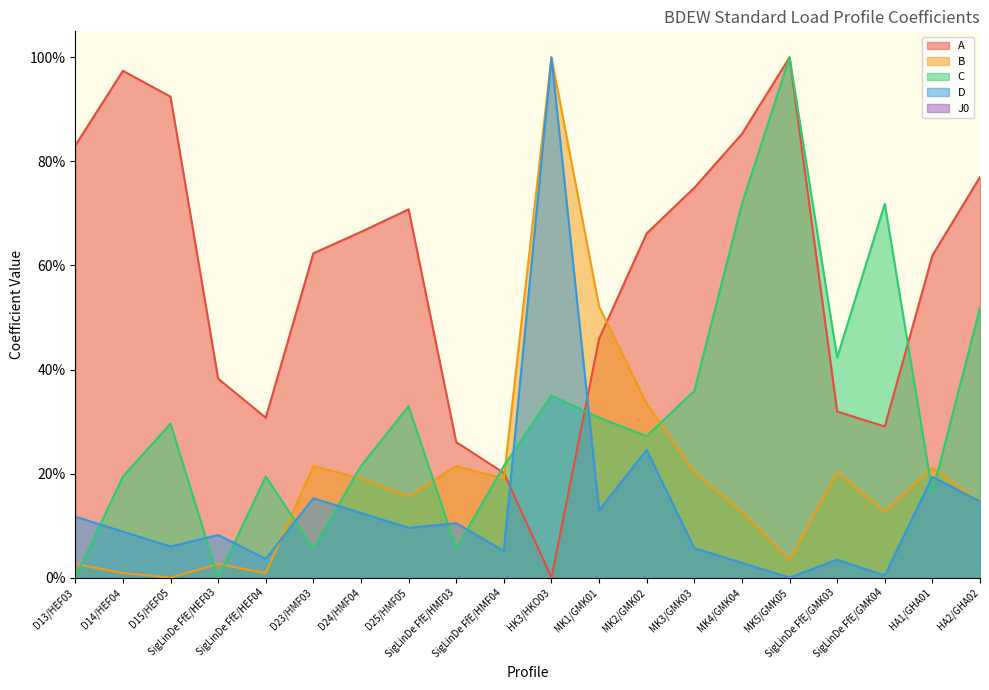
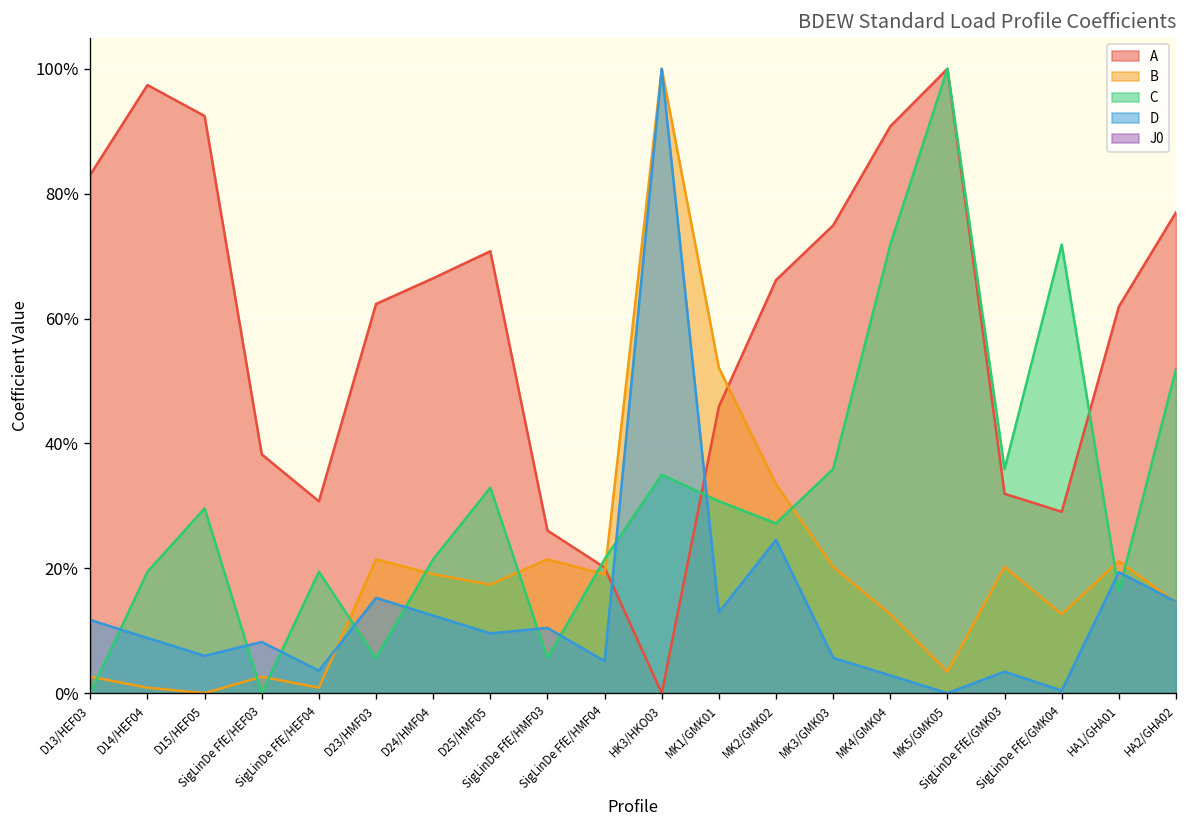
B, D25/HMF05: 16% -> 17%
A, MK4/GMK04: 85% -> 91%
C, SigLinDe FfE/GMK03: 42% -> 36%
